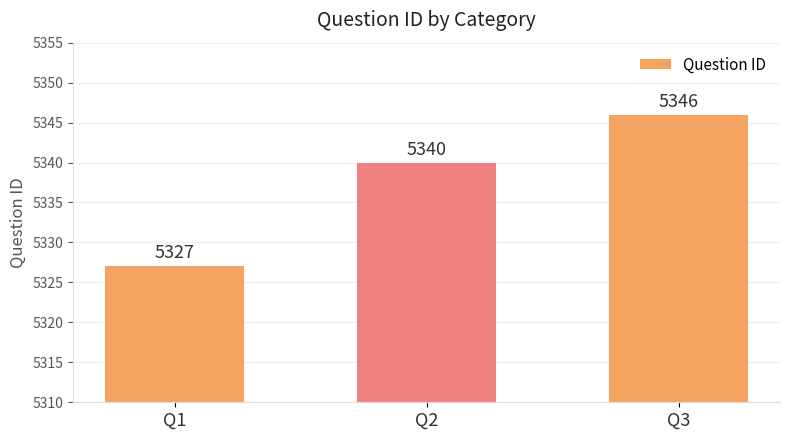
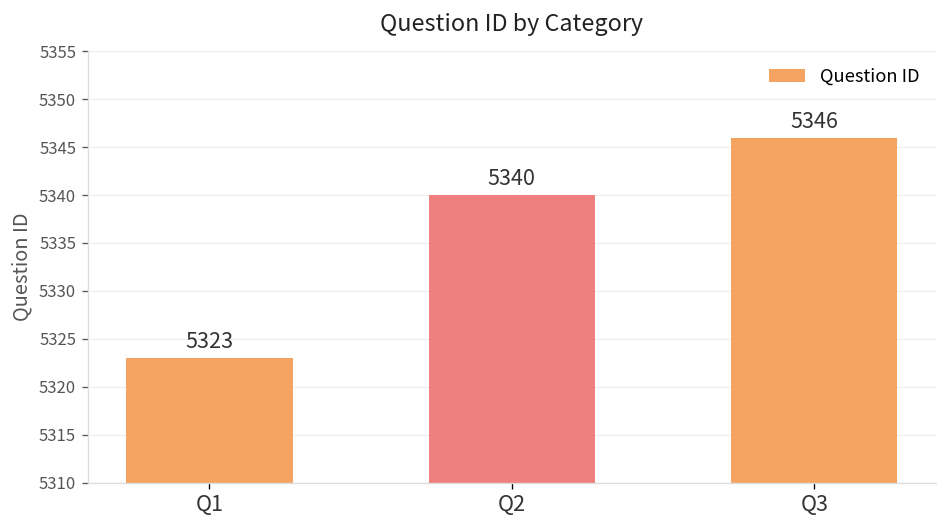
Q1: 5327 -> 5323
